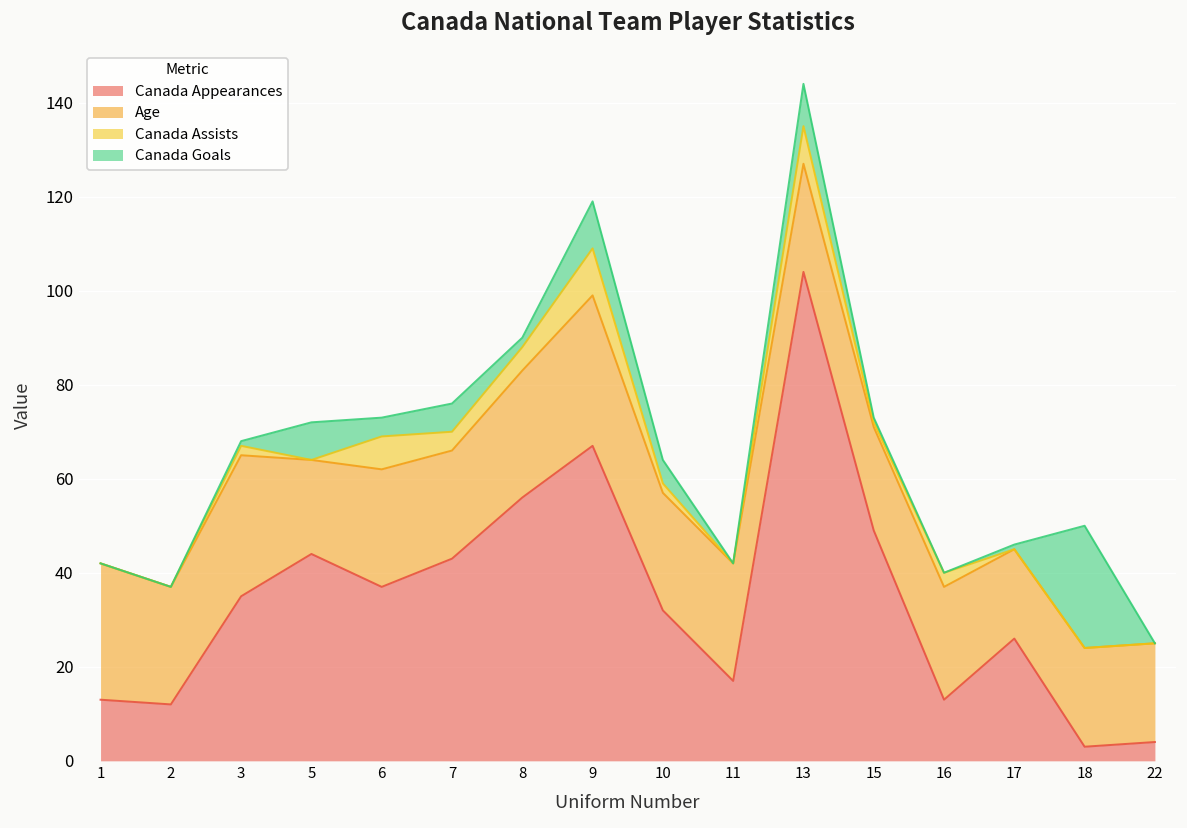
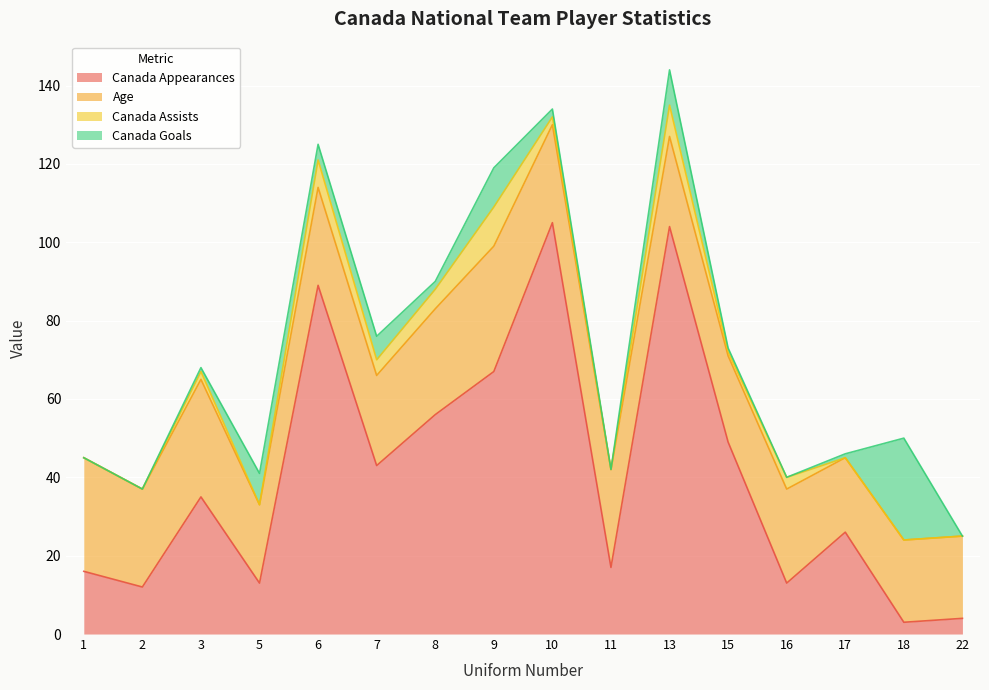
Canada Appearances, 1: 13 -> 16
Canada Appearances, 5: 44 -> 13
Canada Appearances, 6: 37 -> 89
Canada Appearances, 10: 32 -> 105
Canada Goals, 10: 5 -> 2
